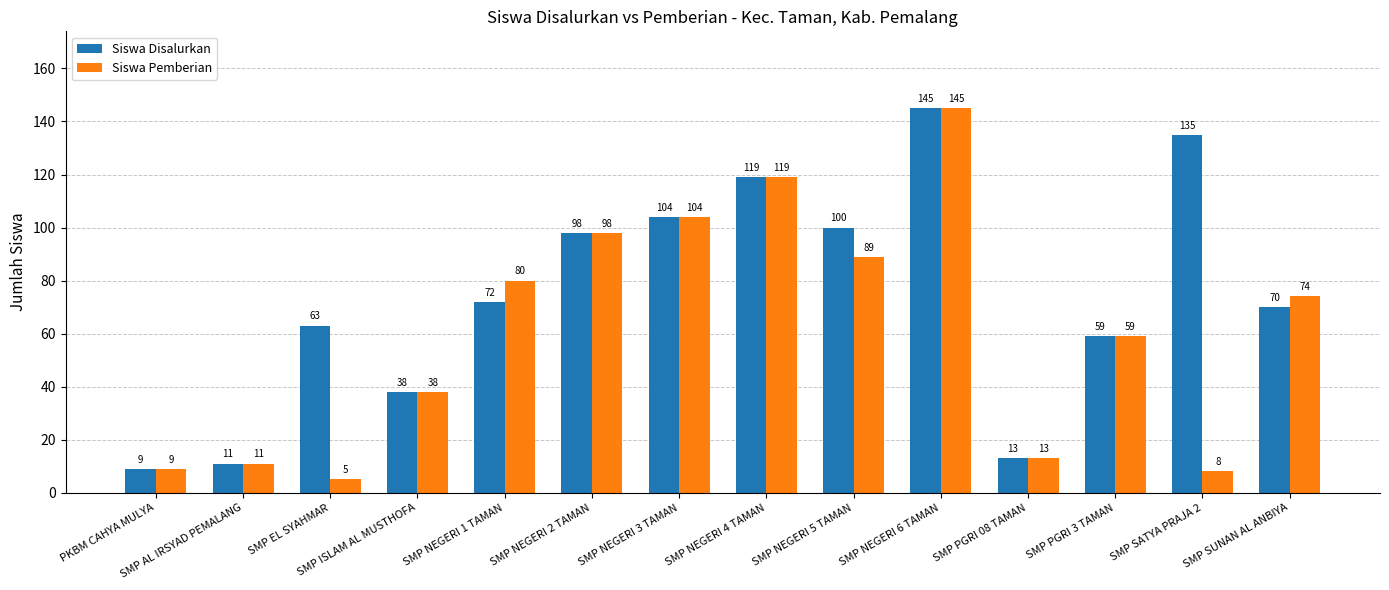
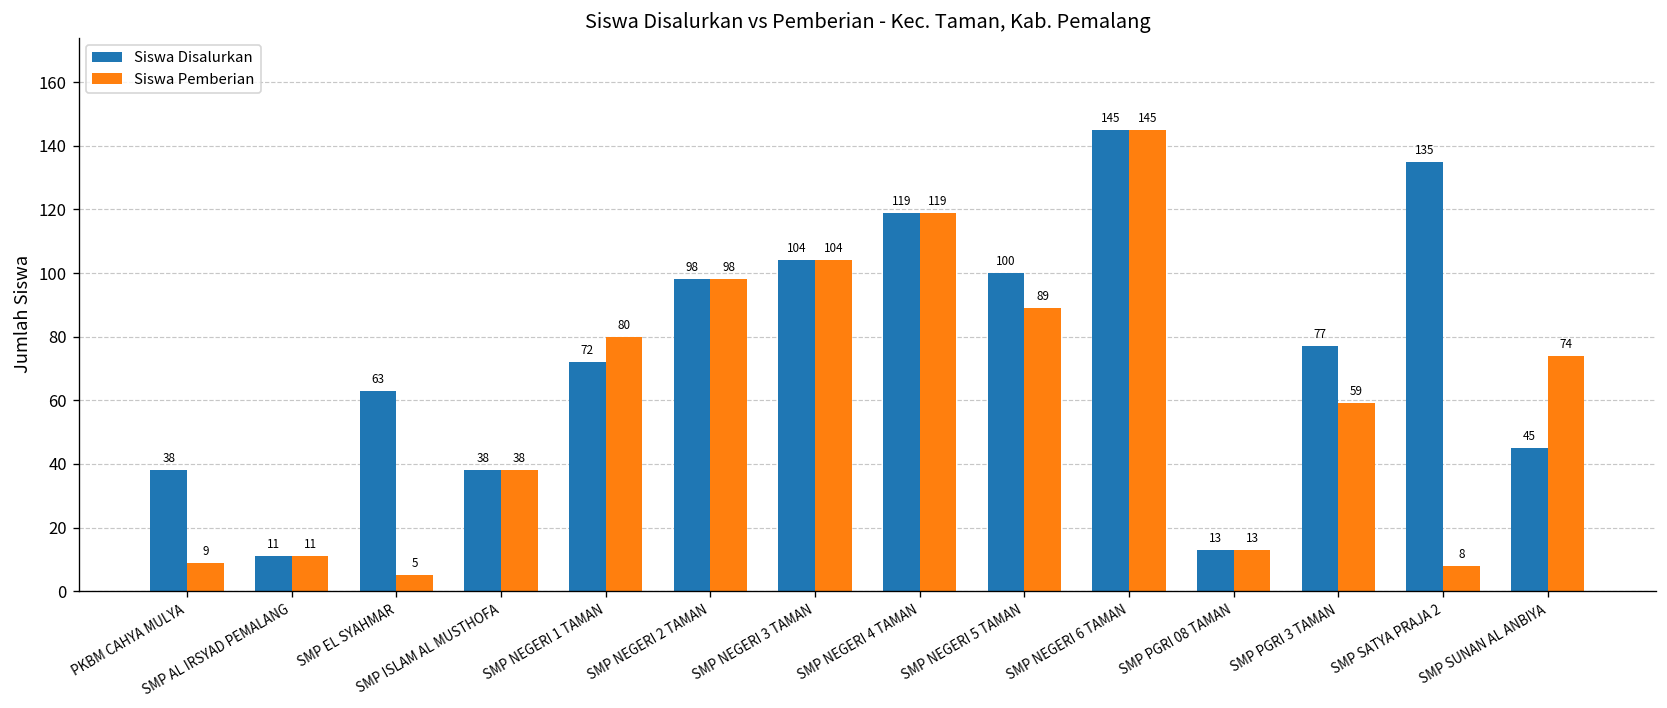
Siswa Disalurkan, PKBM CAHYA MULYA: 9 -> 38
Siswa Disalurkan, SMP PGRI 3 TAMAN: 59 -> 77
Siswa Disalurkan, SMP SUNAN AL ANBIYA: 70 -> 45
